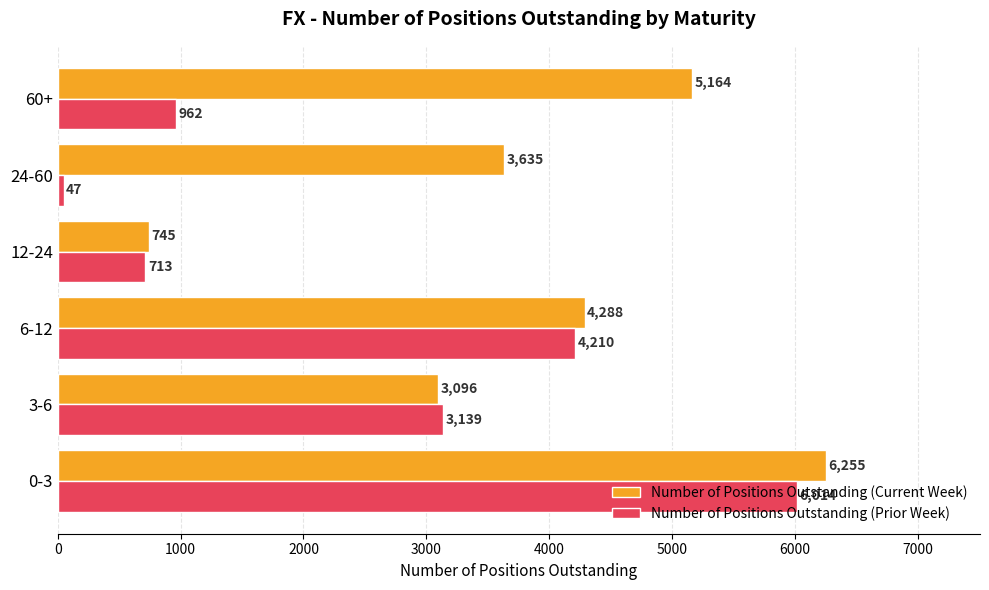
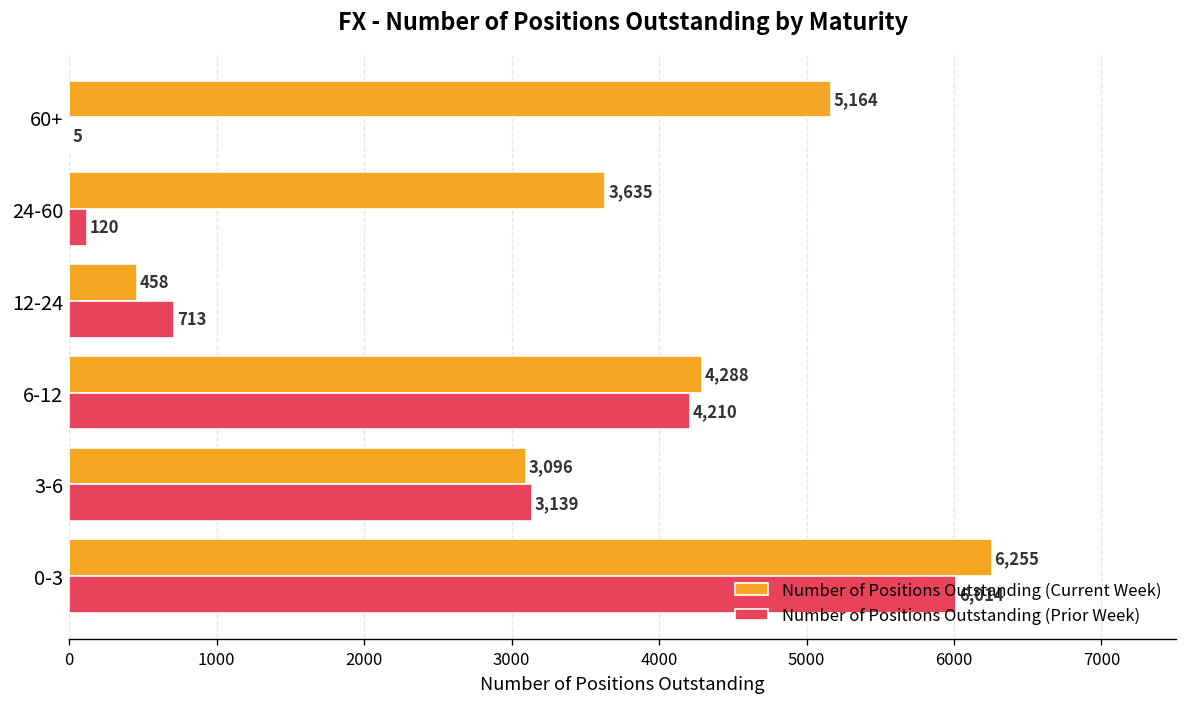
Number of Positions Outstanding (Prior Week), 60+: 962 -> 5
Number of Positions Outstanding (Prior Week), 24-60: 47 -> 120
Number of Positions Outstanding (Current Week), 12-24: 745 -> 458
